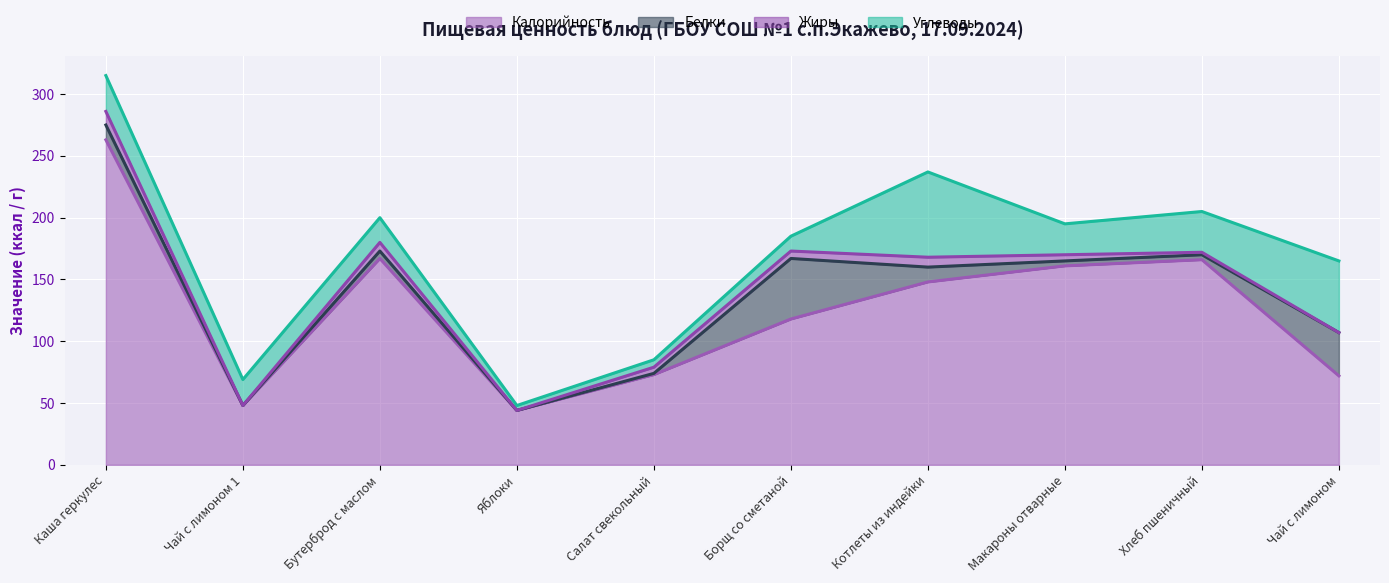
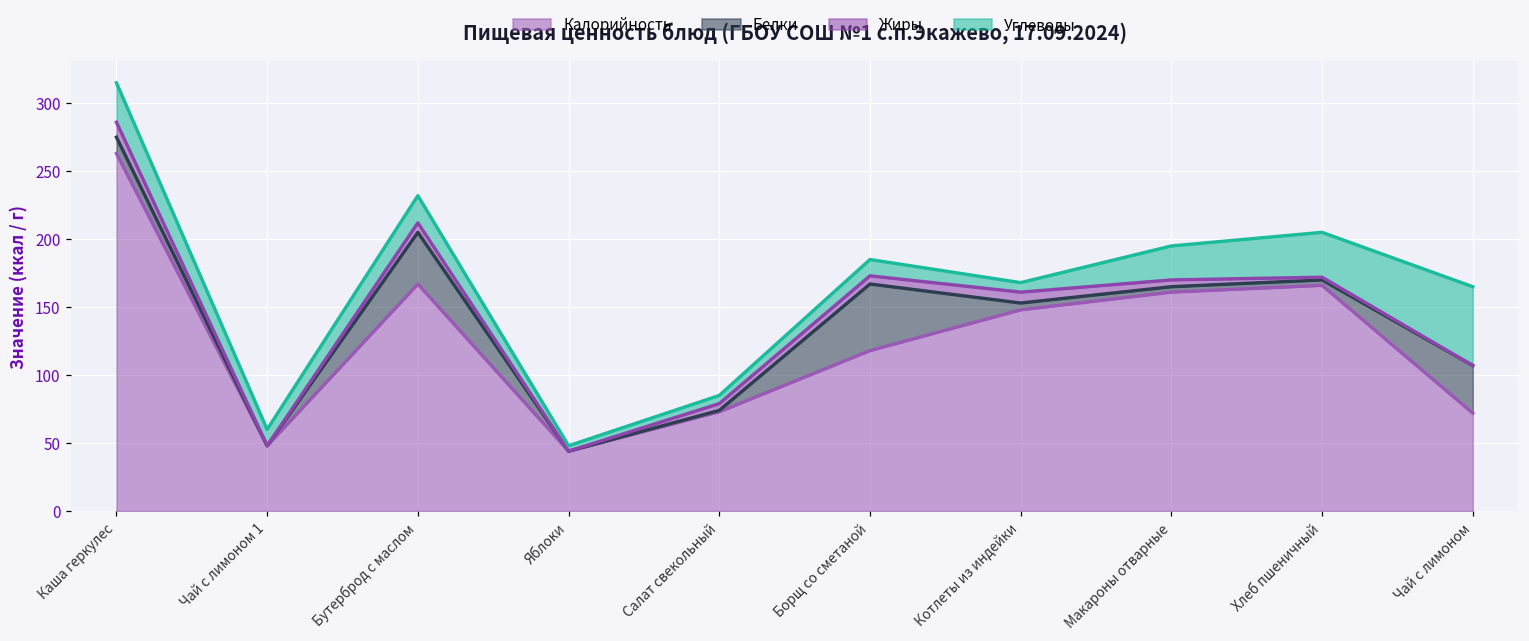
Углеводы, Чай с лимоном 1: 21 -> 12
Белки, Бутерброд с маслом: 6 -> 38
Белки, Котлеты из индейки: 12 -> 5
Углеводы, Котлеты из индейки: 69 -> 7
